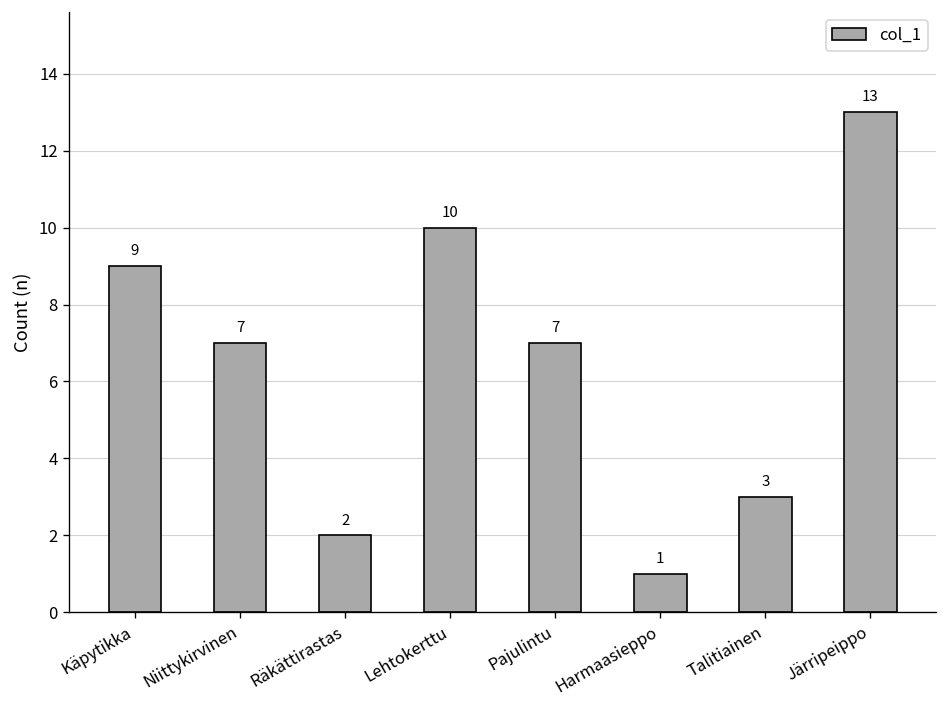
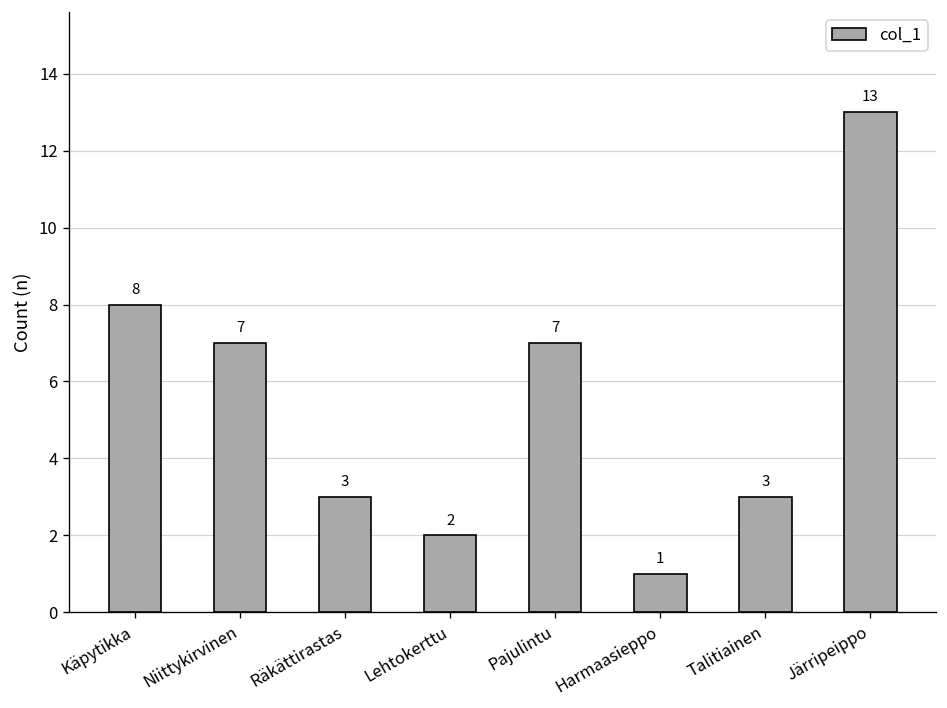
Käpytikka: 9 -> 8
Räkättirastas: 2 -> 3
Lehtokerttu: 10 -> 2
